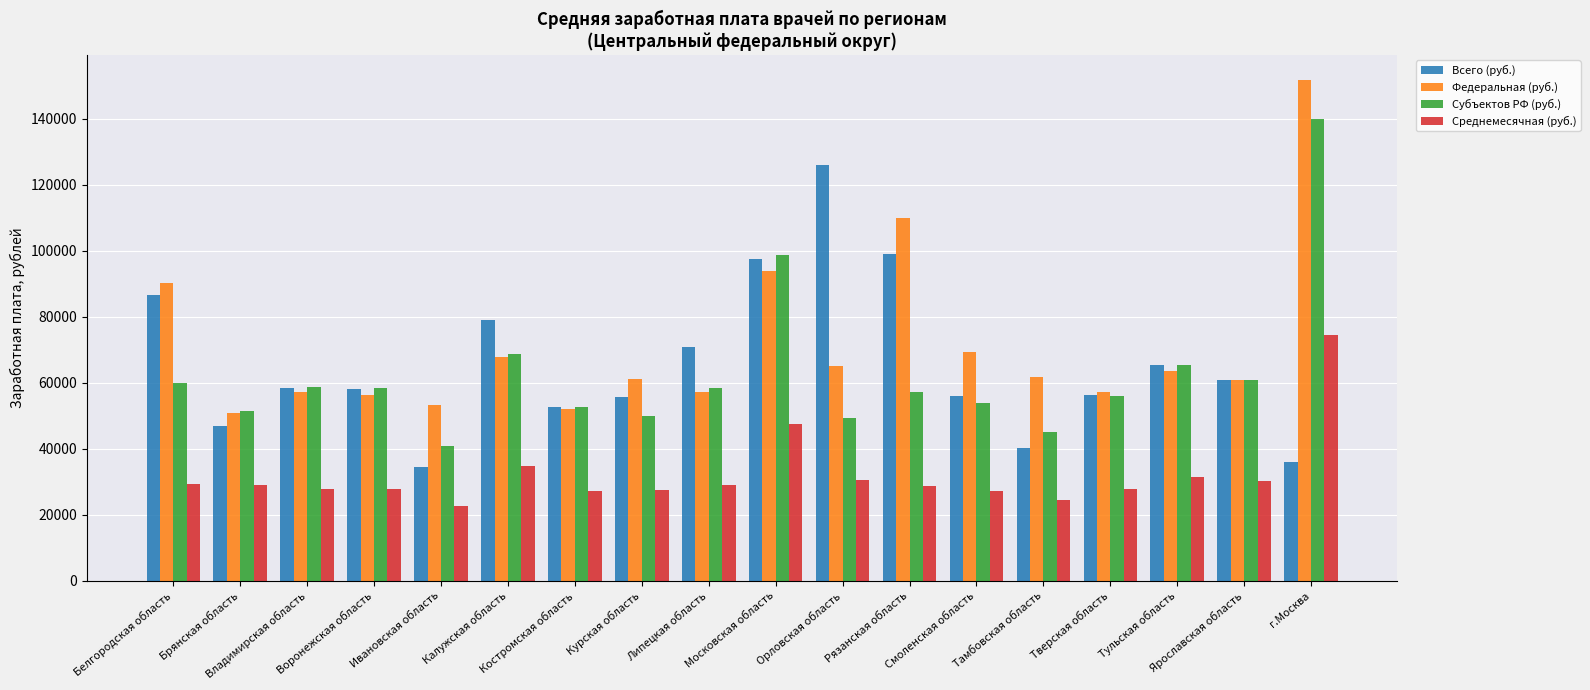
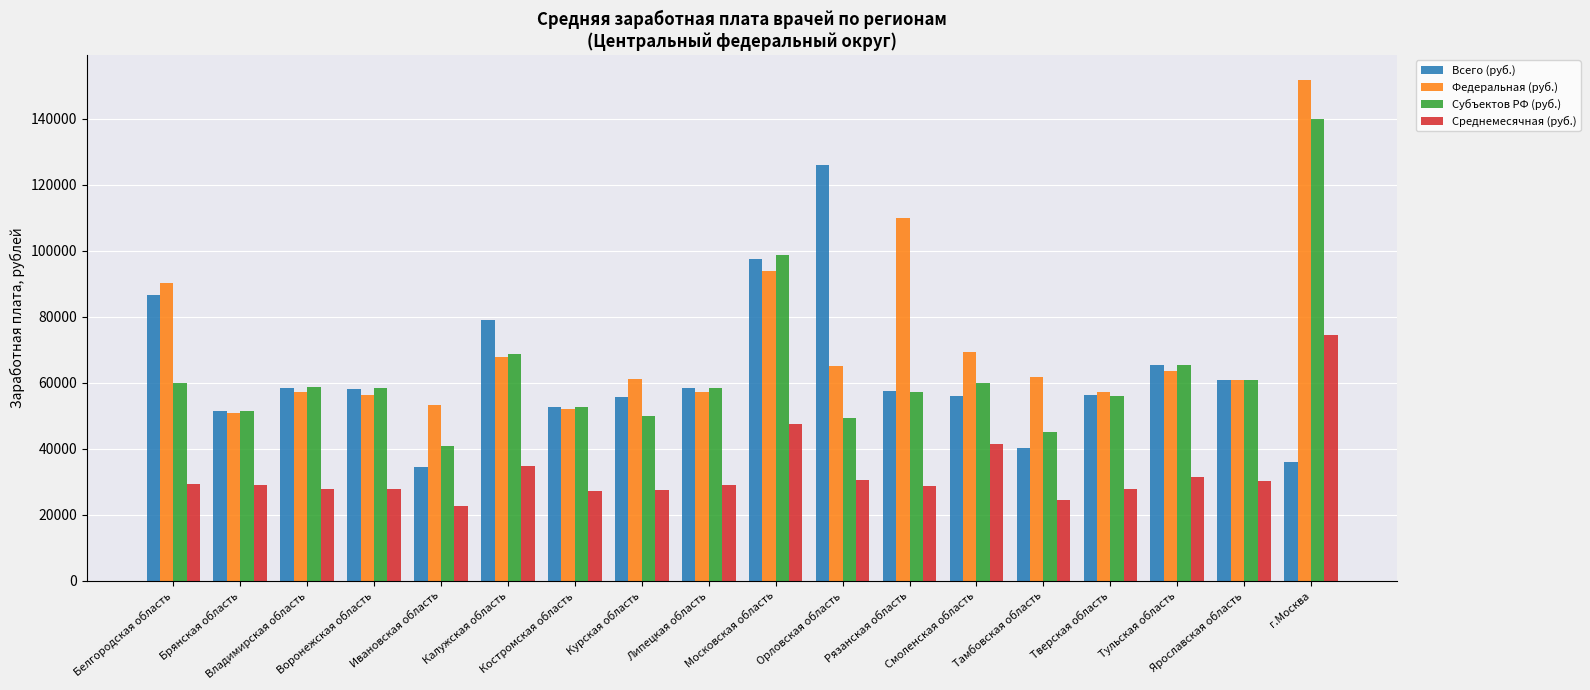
Всего (руб.), Брянская область: 47000 -> 51000
Всего (руб.), Липецкая область: 71000 -> 58000
Всего (руб.), Рязанская область: 99000 -> 57000
Субъектов РФ (руб.), Смоленская область: 54000 -> 60000
Среднемесячная (руб.), Смоленская область: 27000 -> 41000
